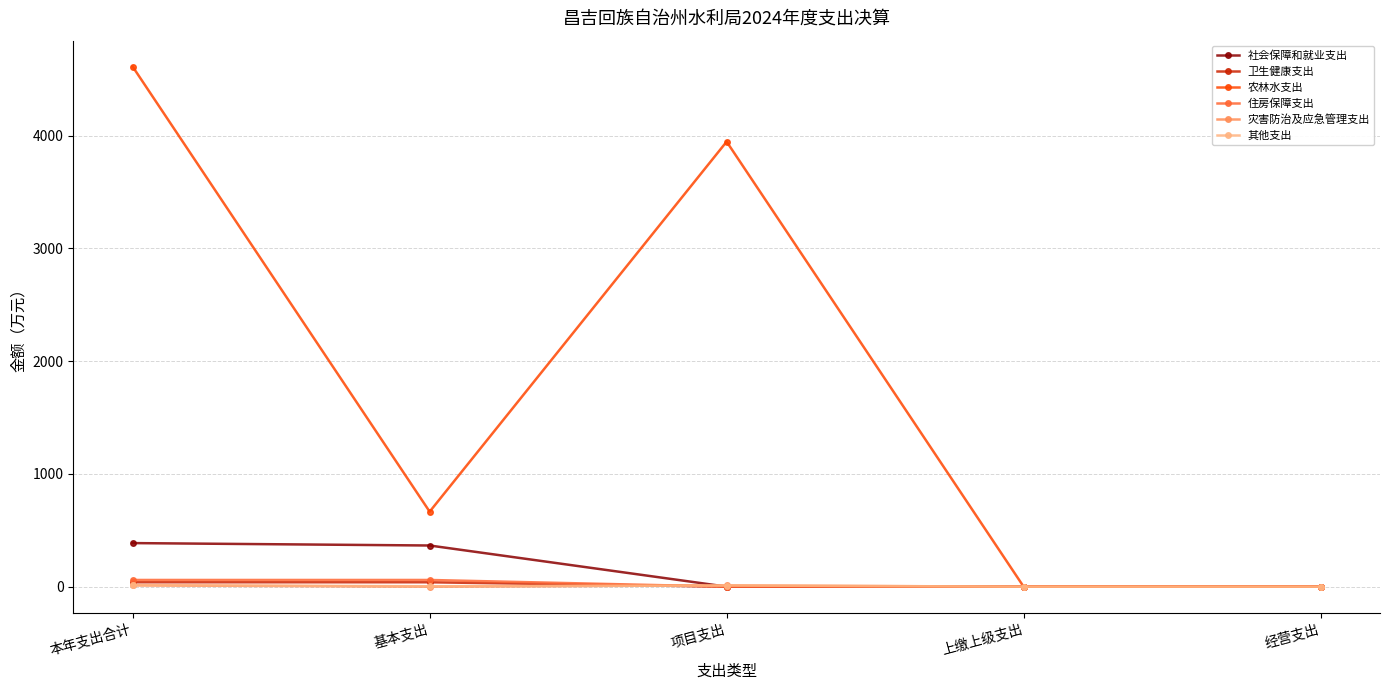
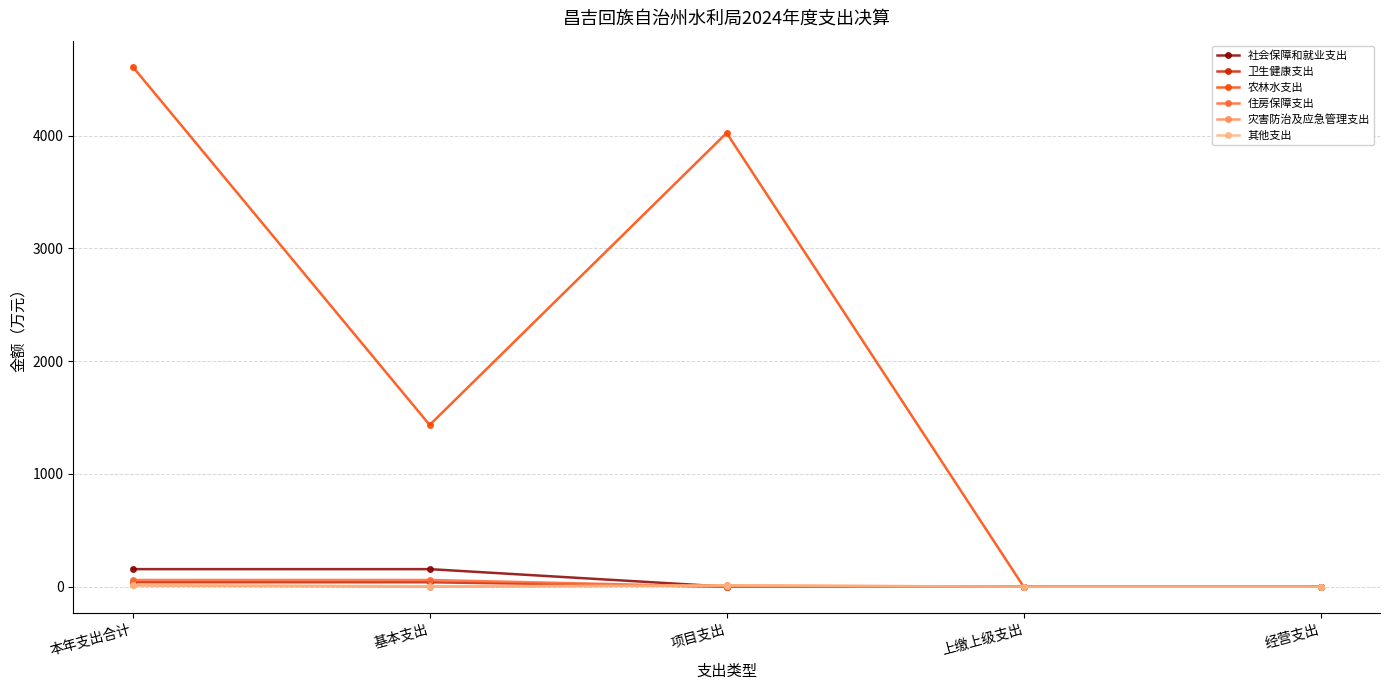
社会保障和就业支出, 本年支出合计: 390 -> 160
社会保障和就业支出, 基本支出: 370 -> 160
农林水支出, 基本支出: 670 -> 1430
农林水支出, 项目支出: 3950 -> 4020
